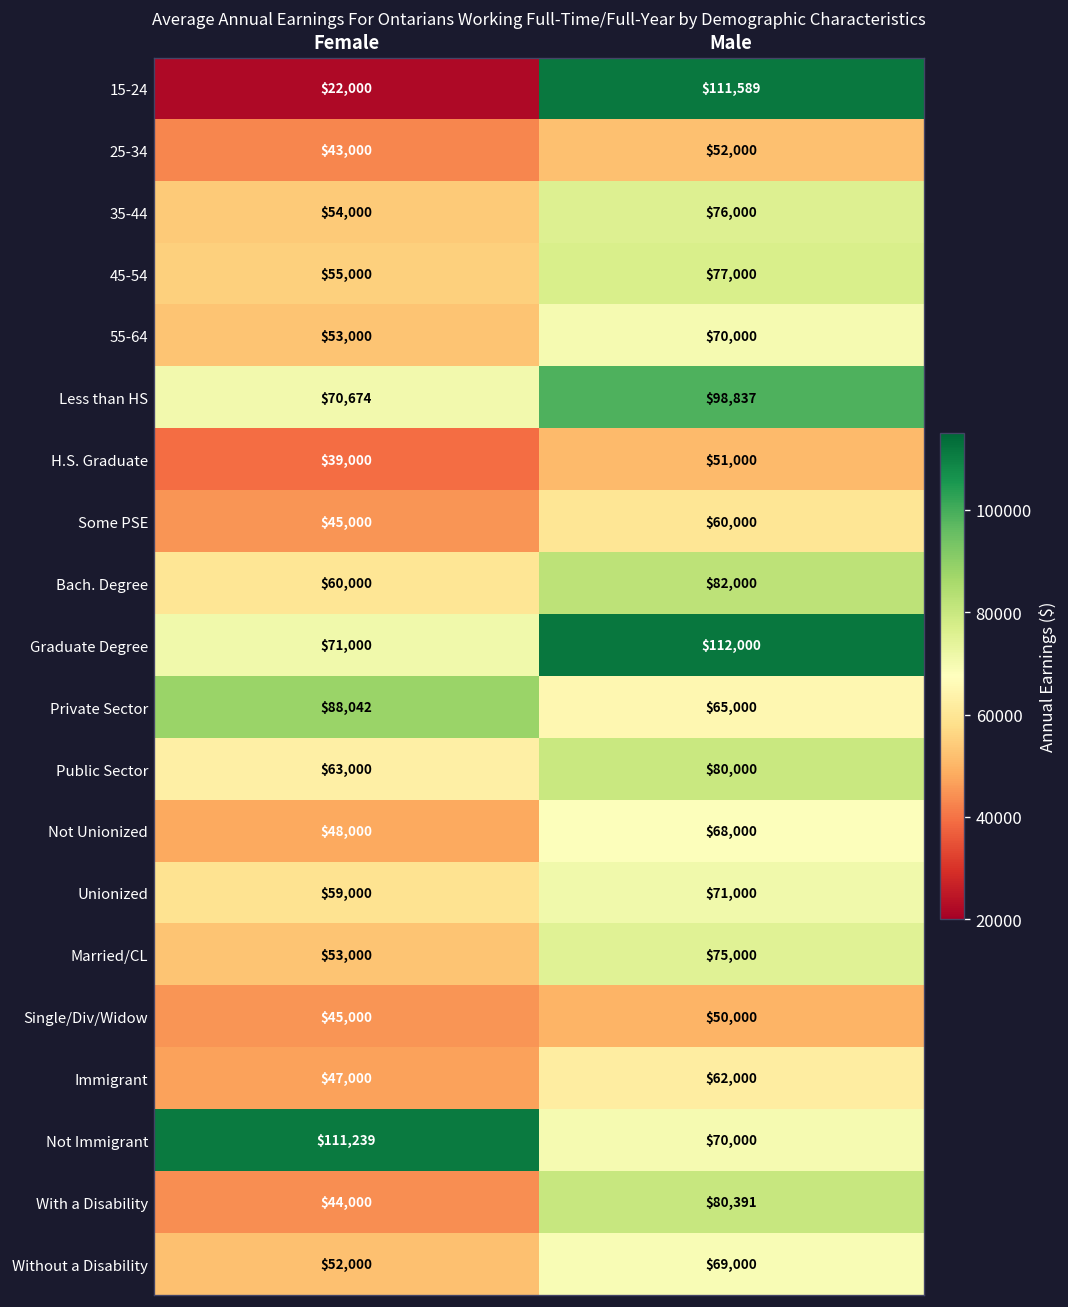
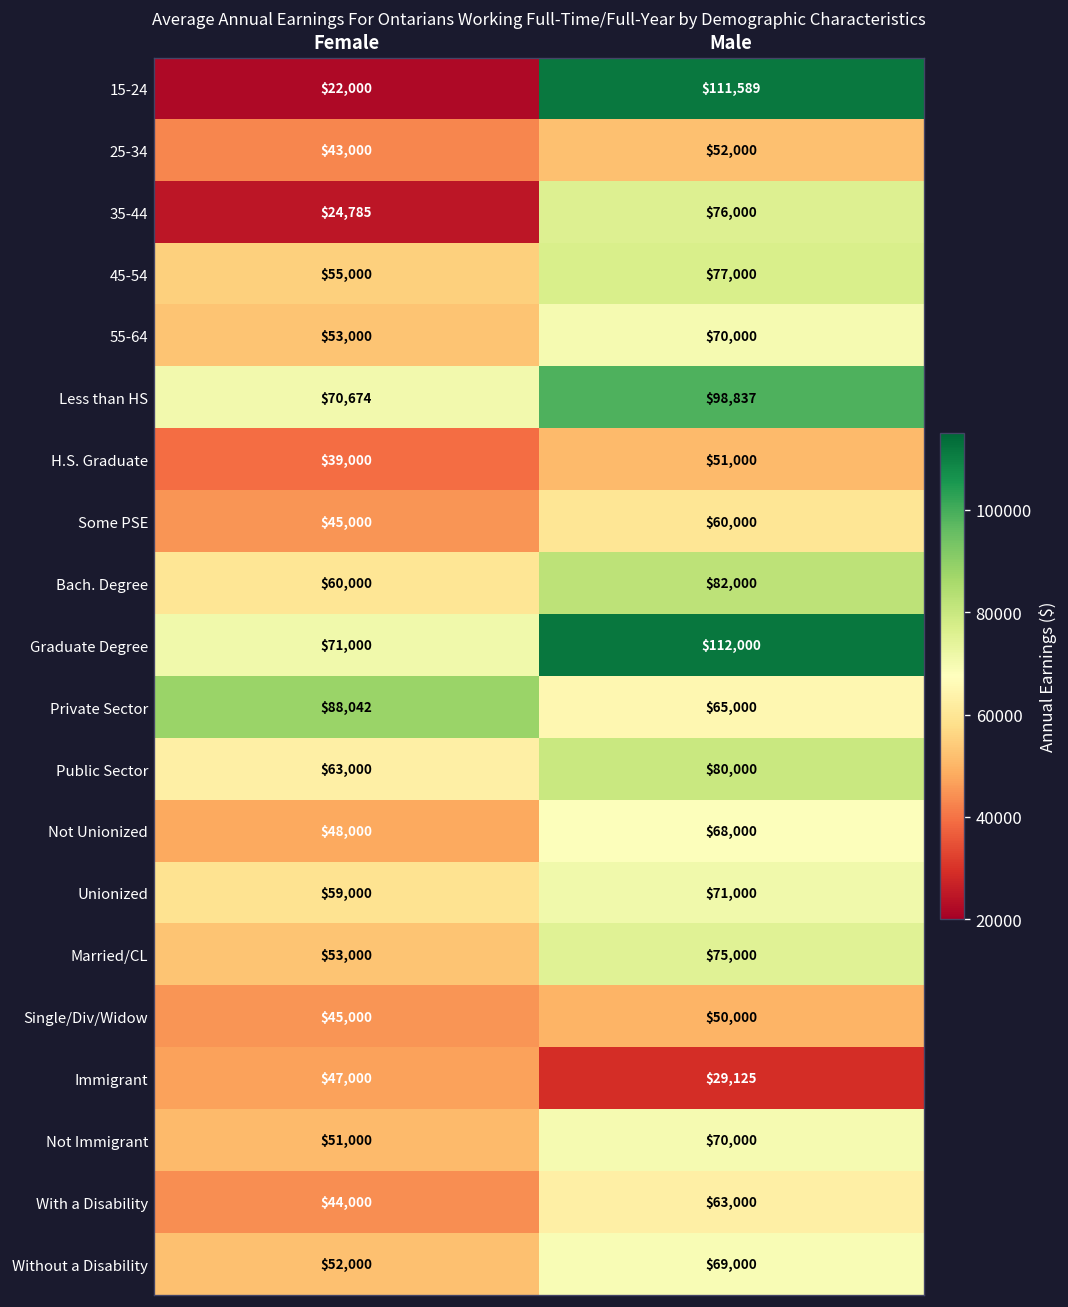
35-44, Female: $54,000 -> $24,785
Immigrant, Male: $62,000 -> $29,125
Not Immigrant, Female: $111,239 -> $51,000
With a Disability, Male: $80,391 -> $63,000
